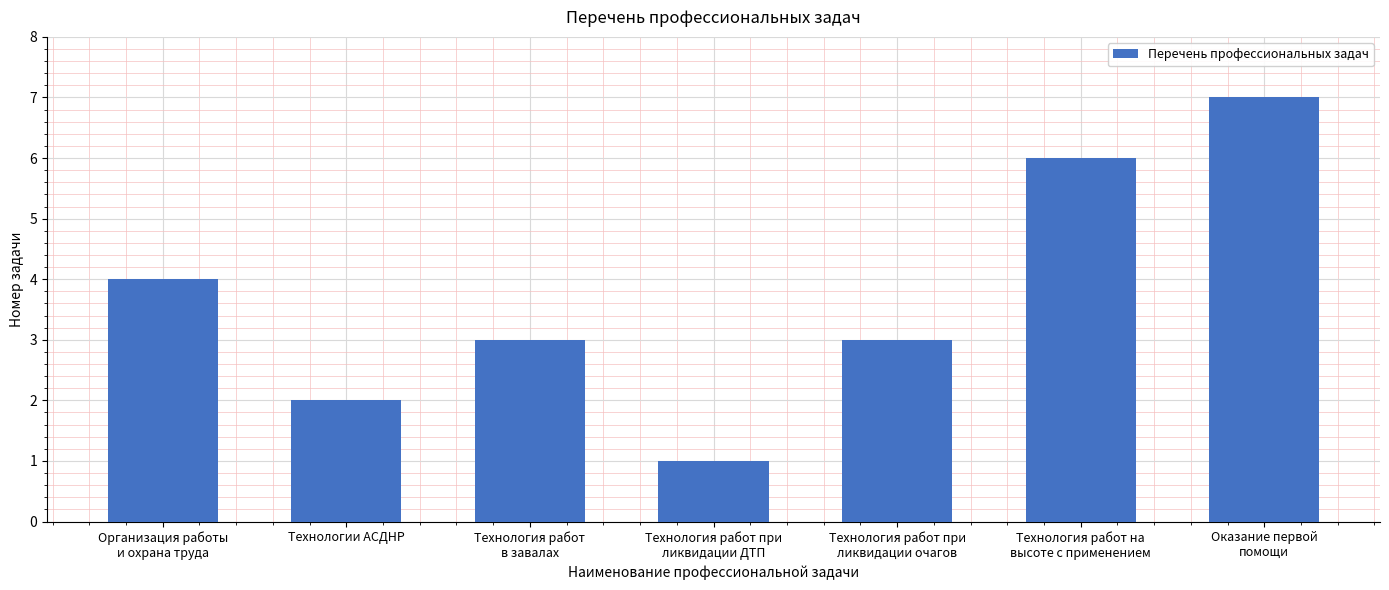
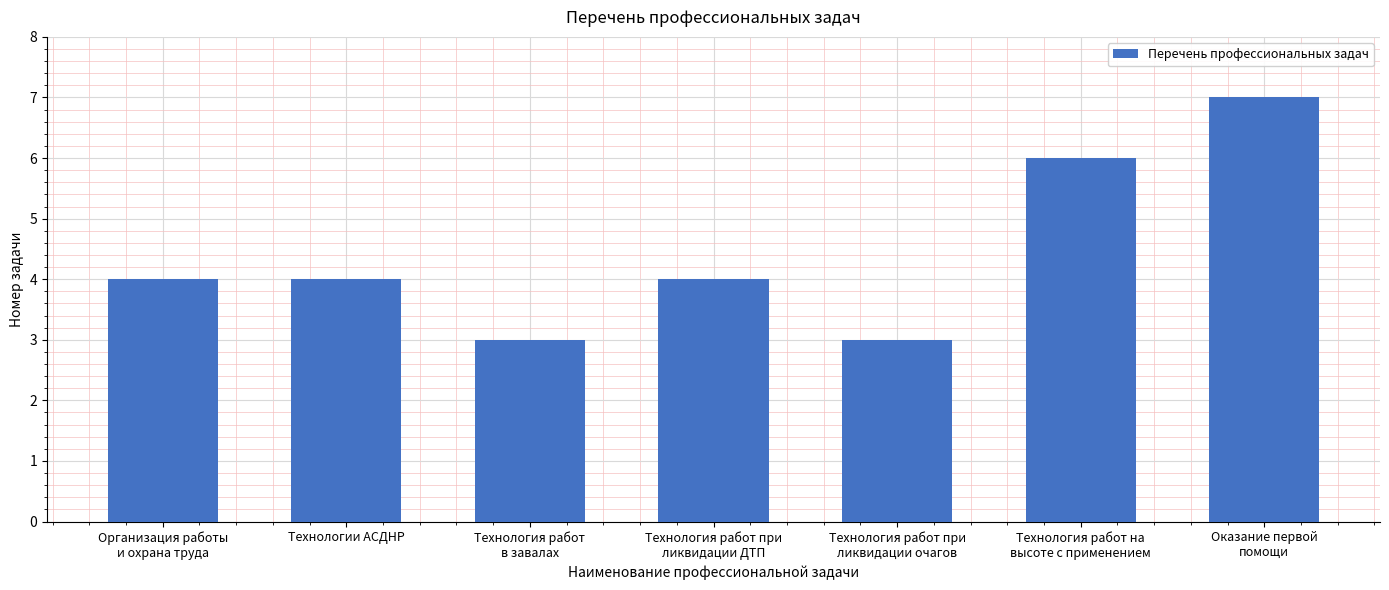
Технологии АСДНР: 2 -> 4
Технология работ при ликвидации ДТП: 1 -> 4
